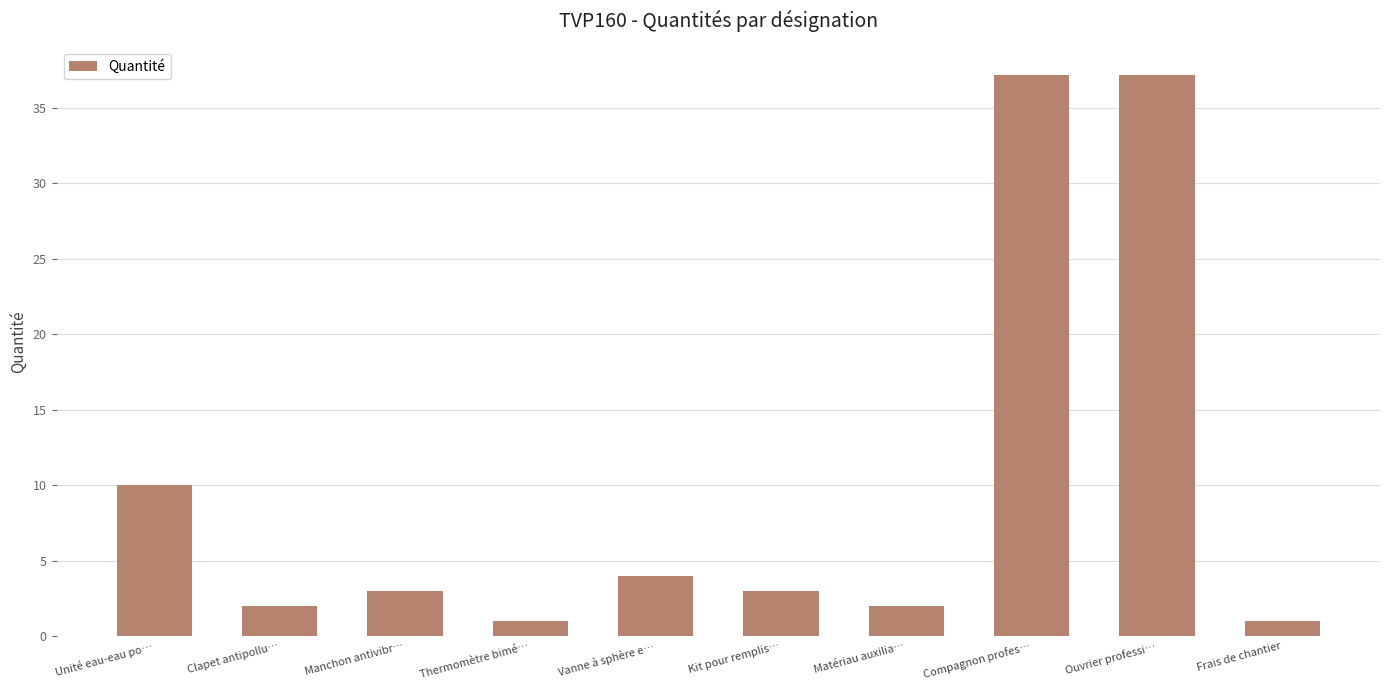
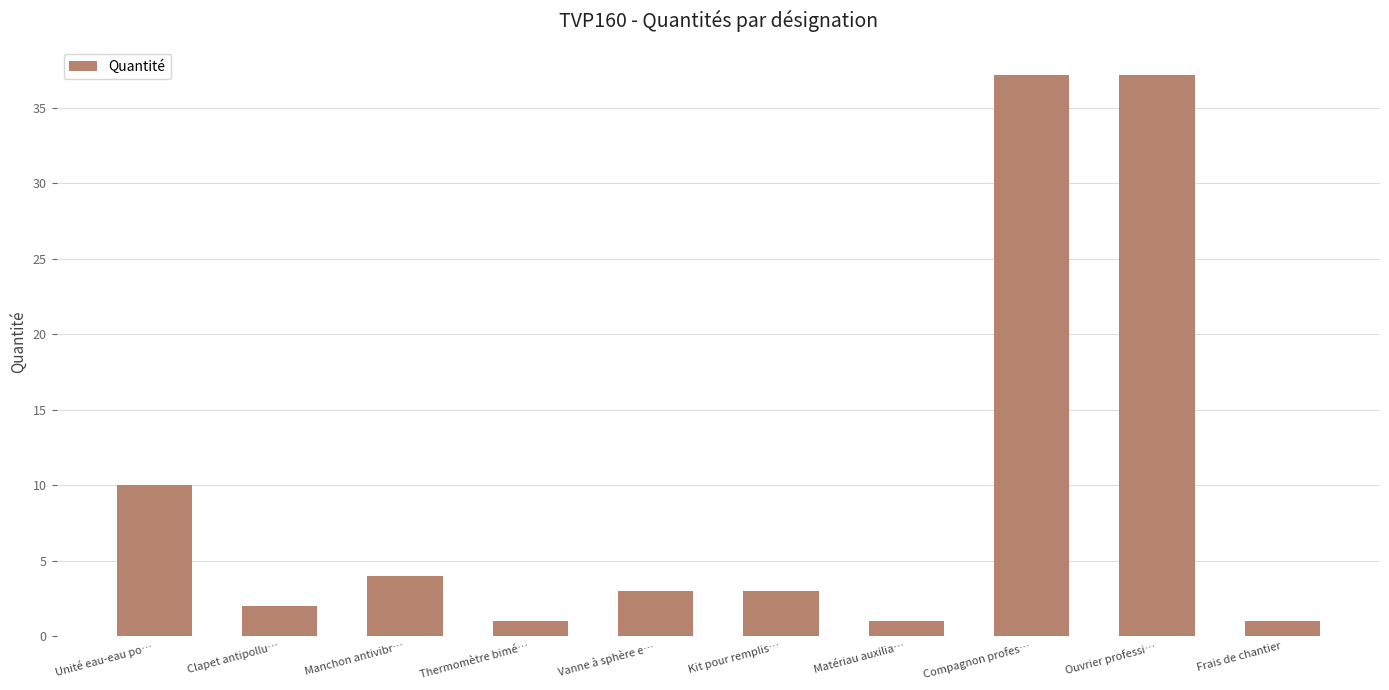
Manchon antivibr…: 3 -> 4
Vanne à sphère e…: 4 -> 3
Matériau auxilia…: 2 -> 1
